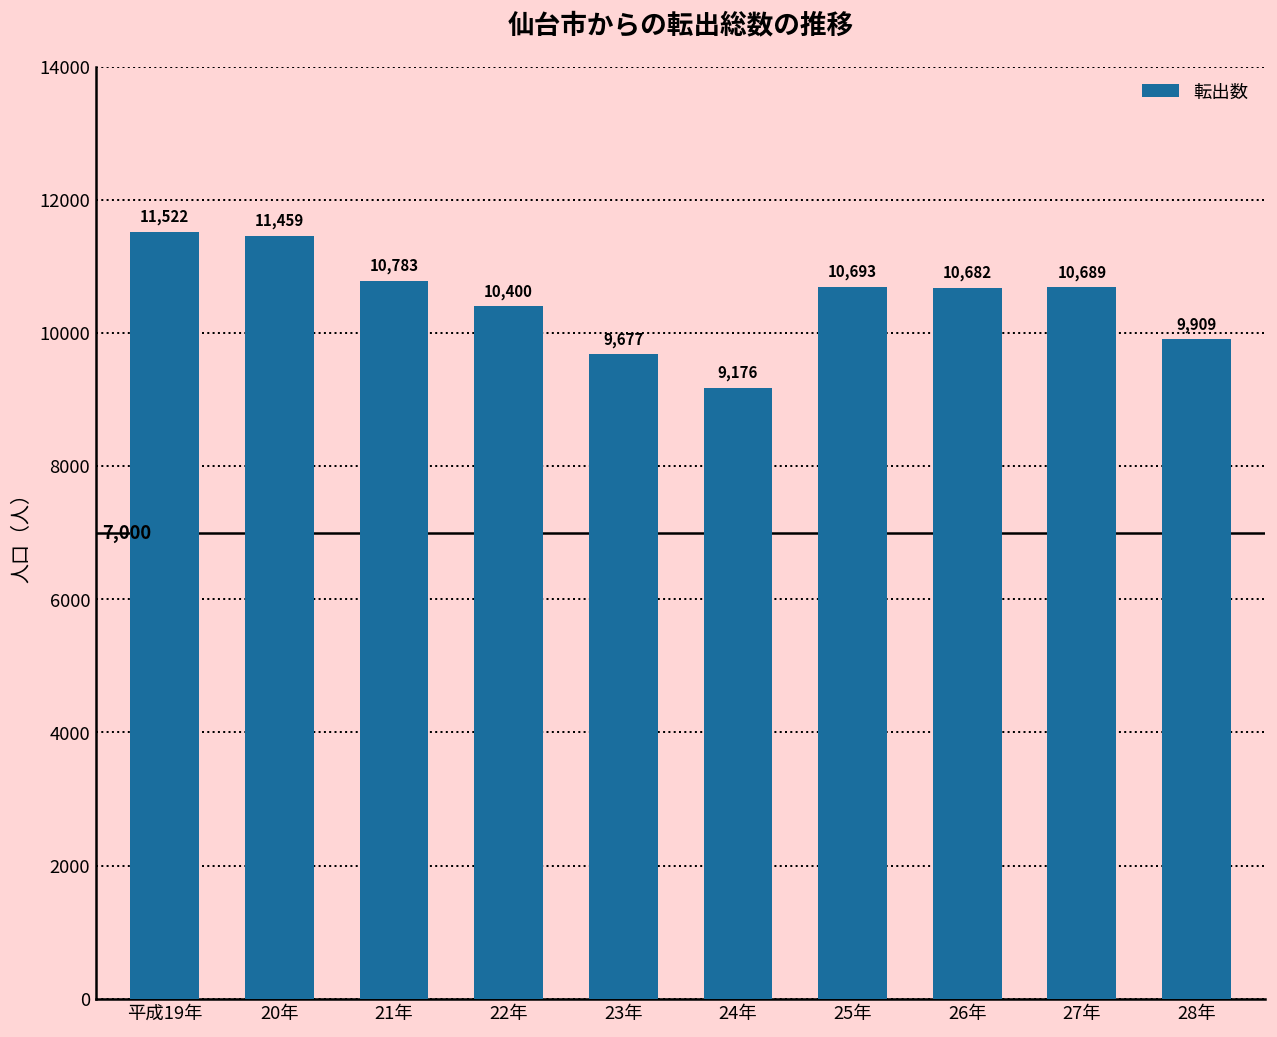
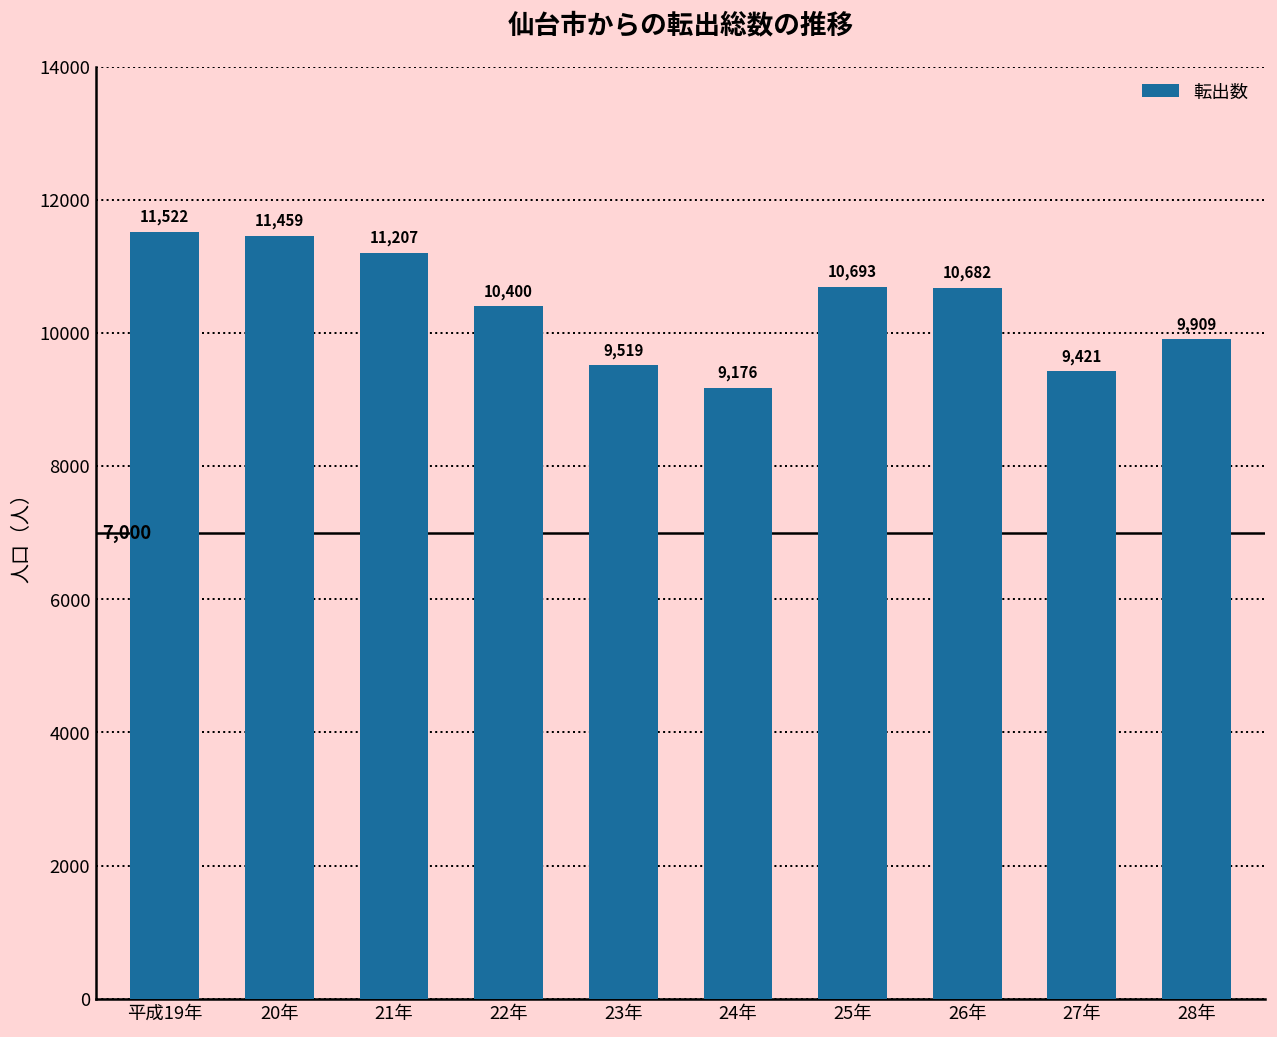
21年: 10,783 -> 11,207
23年: 9,677 -> 9,519
27年: 10,689 -> 9,421
